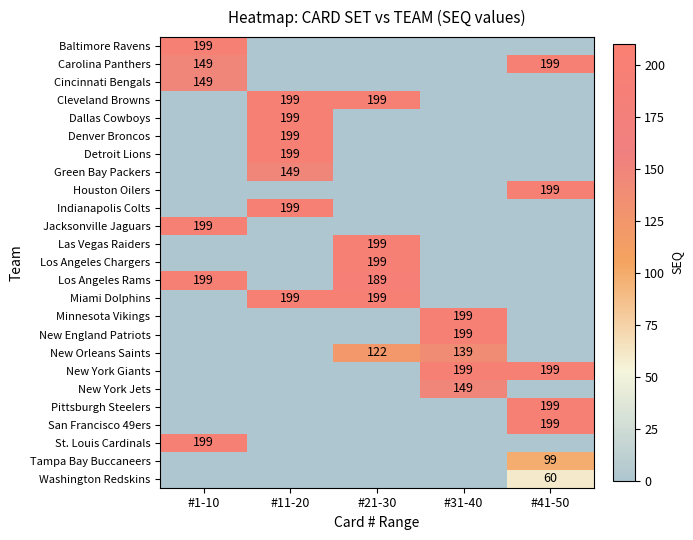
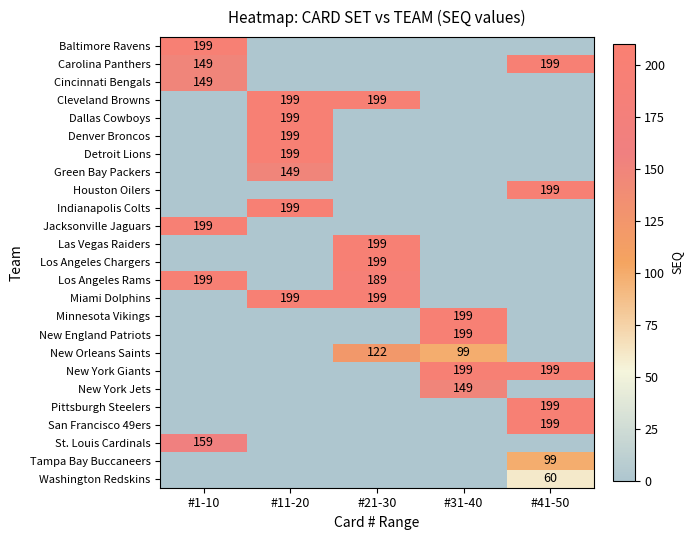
New Orleans Saints, #31-40: 139 -> 99
St. Louis Cardinals, #1-10: 199 -> 159
